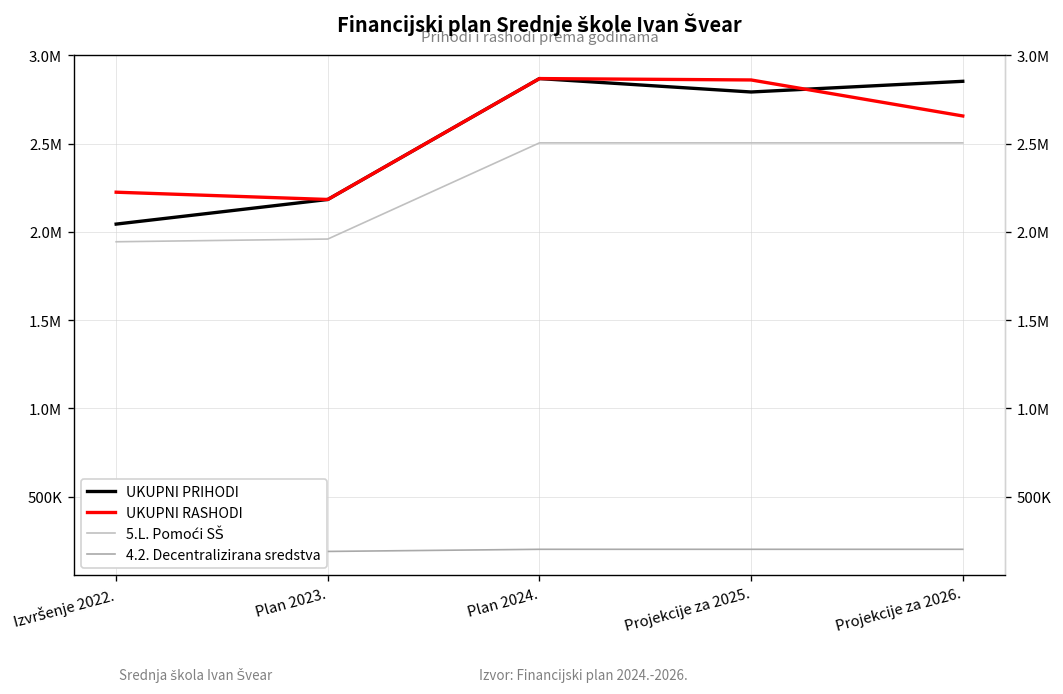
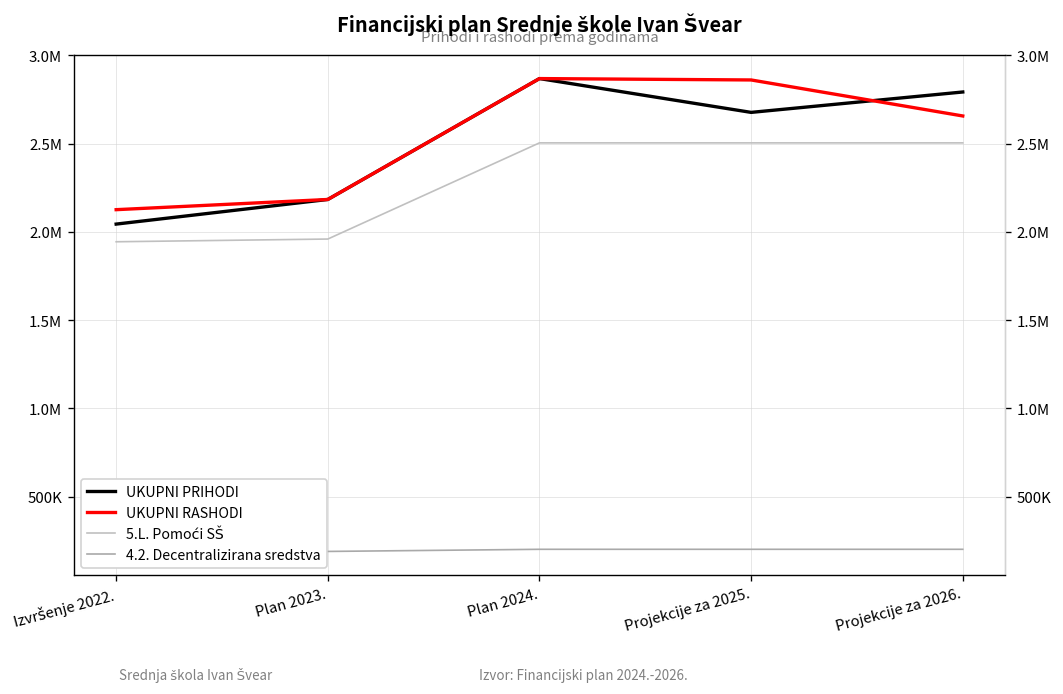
UKUPNI RASHODI, Izvršenje 2022.: 2230000 -> 2130000
UKUPNI PRIHODI, Projekcije za 2025.: 2790000 -> 2680000
UKUPNI PRIHODI, Projekcije za 2026.: 2850000 -> 2790000
